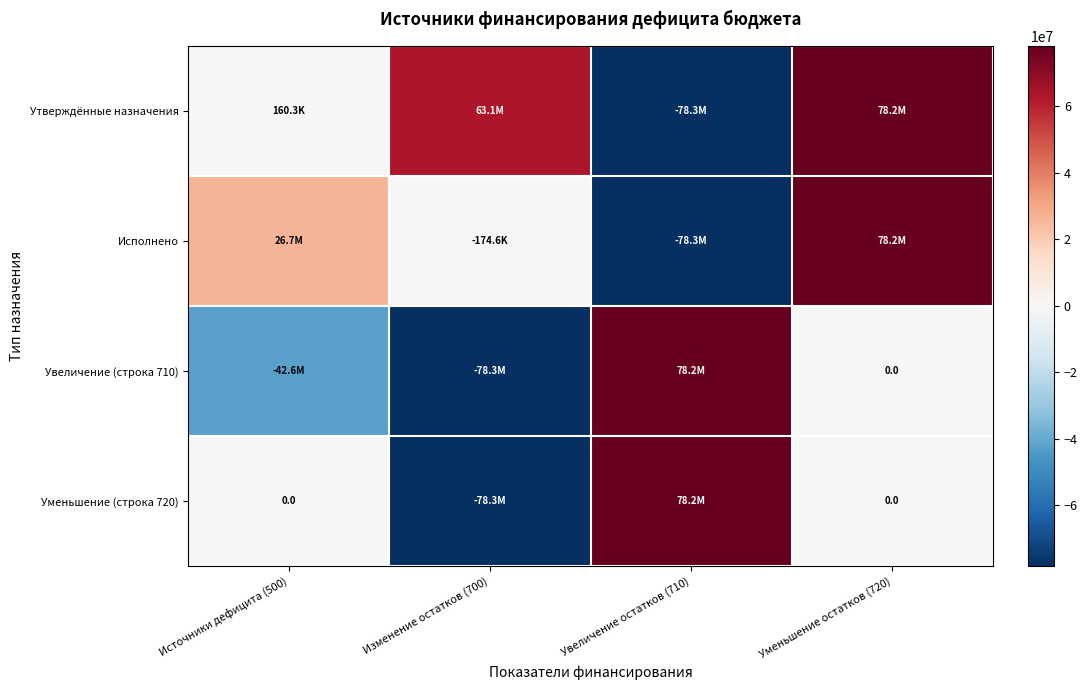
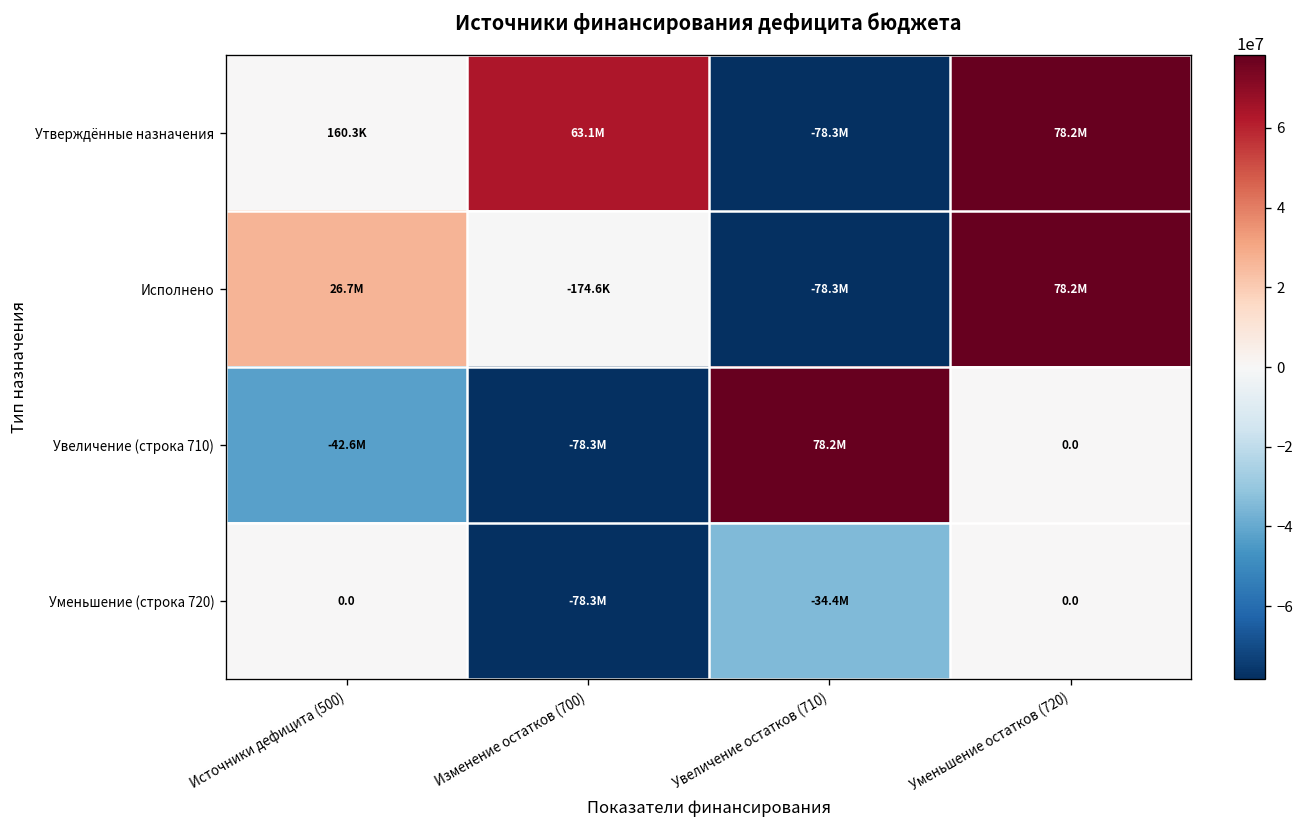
Уменьшение (строка 720), Увеличение остатков (710): 78.2M -> -34.4M
